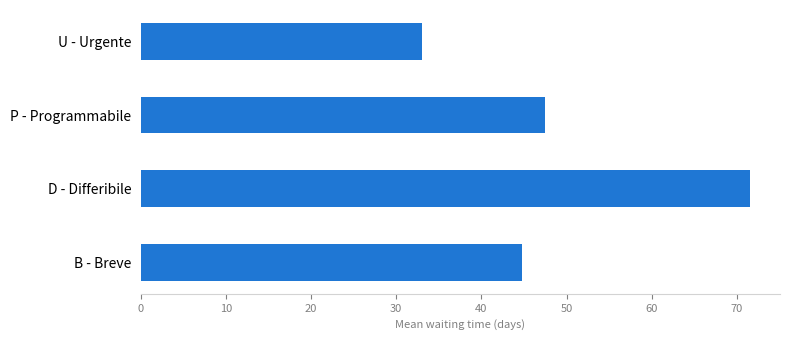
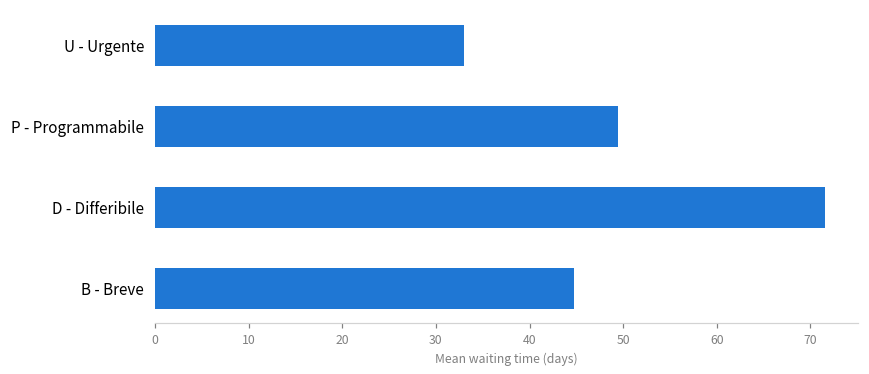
P - Programmabile: 48 -> 50
